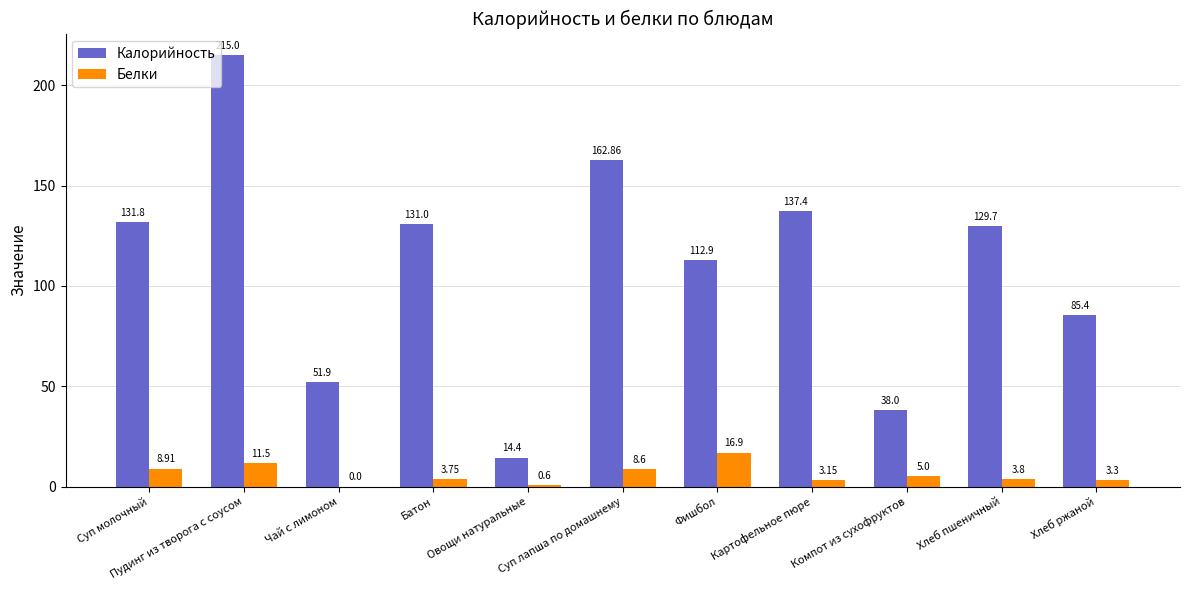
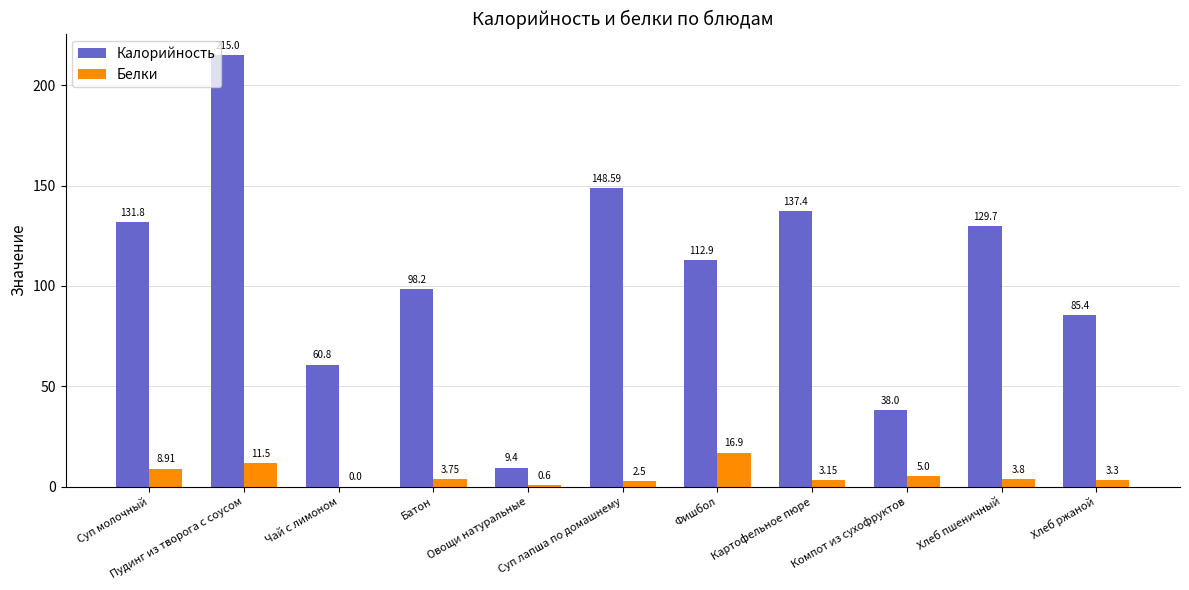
Калорийность, Чай с лимоном: 51.9 -> 60.8
Калорийность, Батон: 131.0 -> 98.2
Калорийность, Овощи натуральные: 14.4 -> 9.4
Калорийность, Суп лапша по домашнему: 162.86 -> 148.59
Белки, Суп лапша по домашнему: 8.6 -> 2.5
